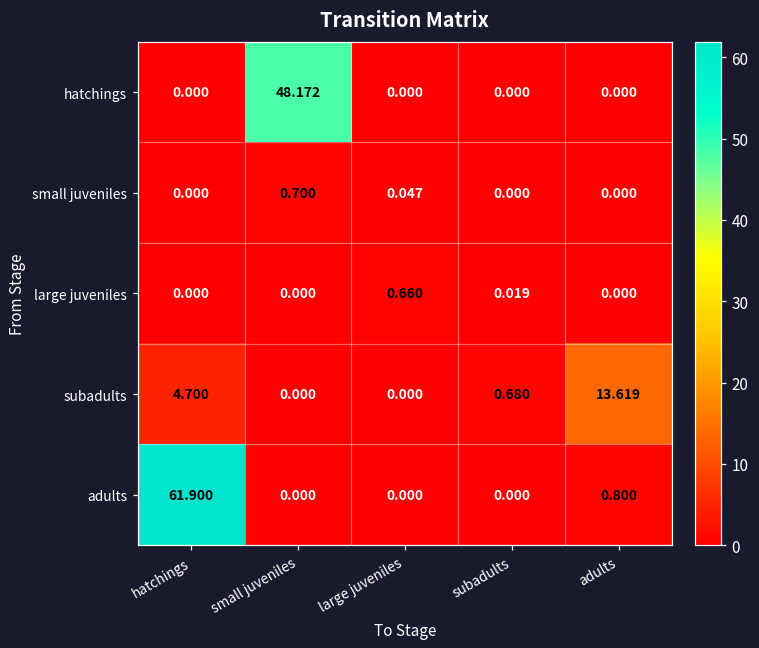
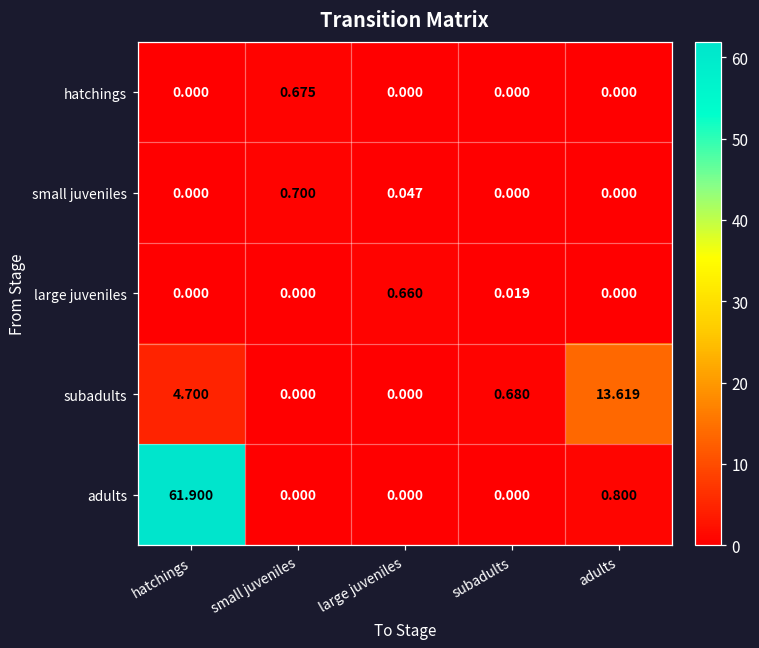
hatchings, small juveniles: 48.172 -> 0.675
